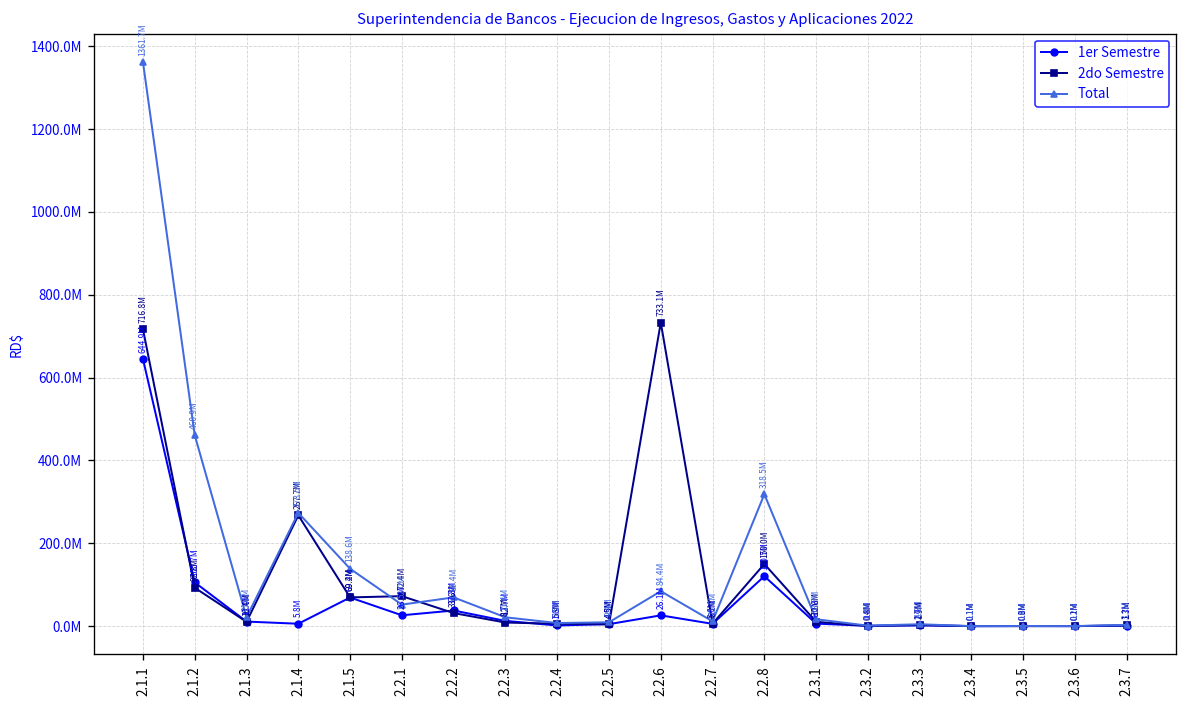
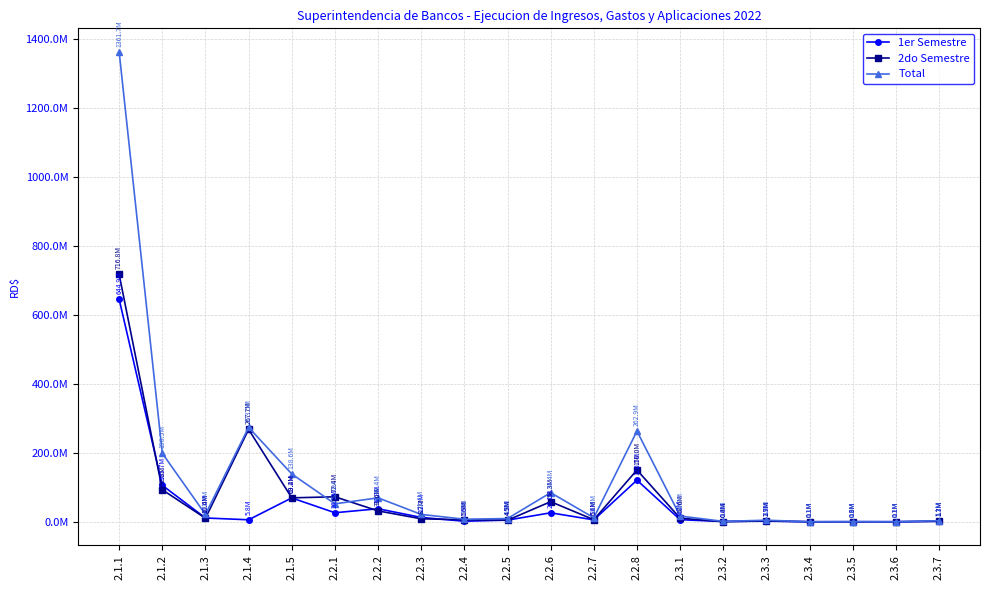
Total, 2.1.2: 460.9M -> 198.5M
2do Semestre, 2.2.6: 733.1M -> 58.3M
Total, 2.2.8: 318.5M -> 262.9M
